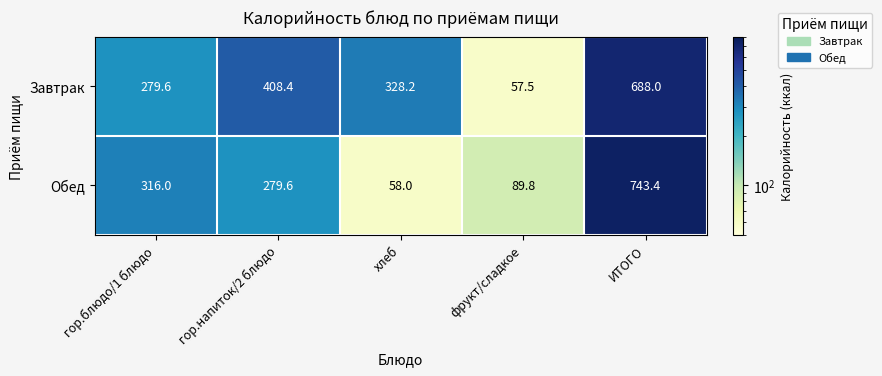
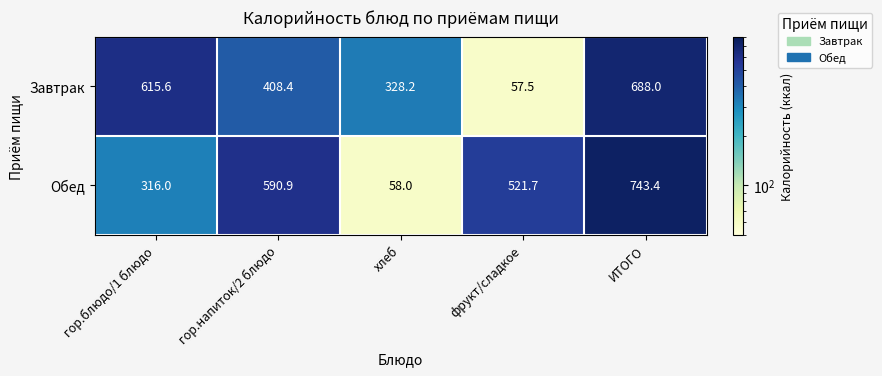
Завтрак, гор.блюдо/1 блюдо: 279.6 -> 615.6
Обед, гор.напиток/2 блюдо: 279.6 -> 590.9
Обед, фрукт/сладкое: 89.8 -> 521.7
